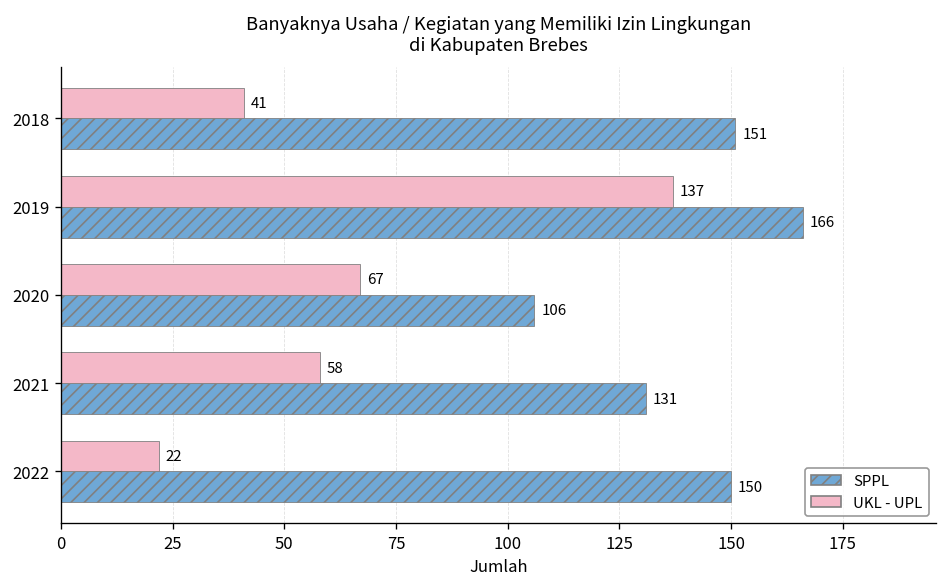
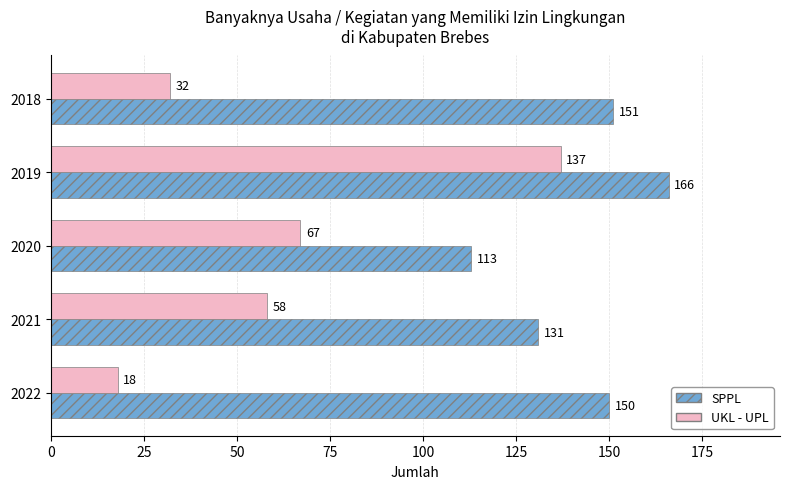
UKL - UPL, 2018: 41 -> 32
SPPL, 2020: 106 -> 113
UKL - UPL, 2022: 22 -> 18
